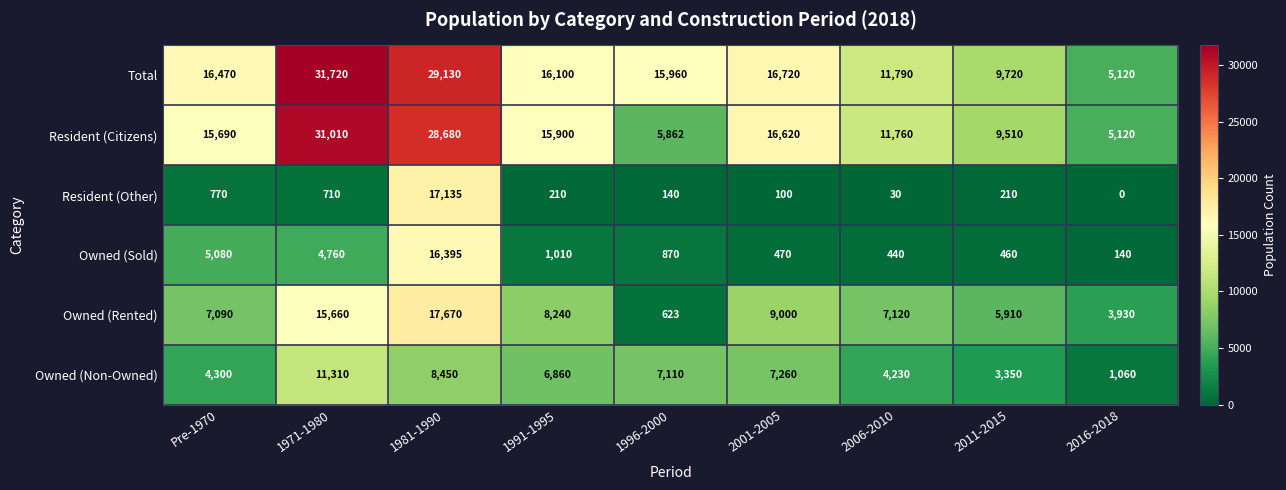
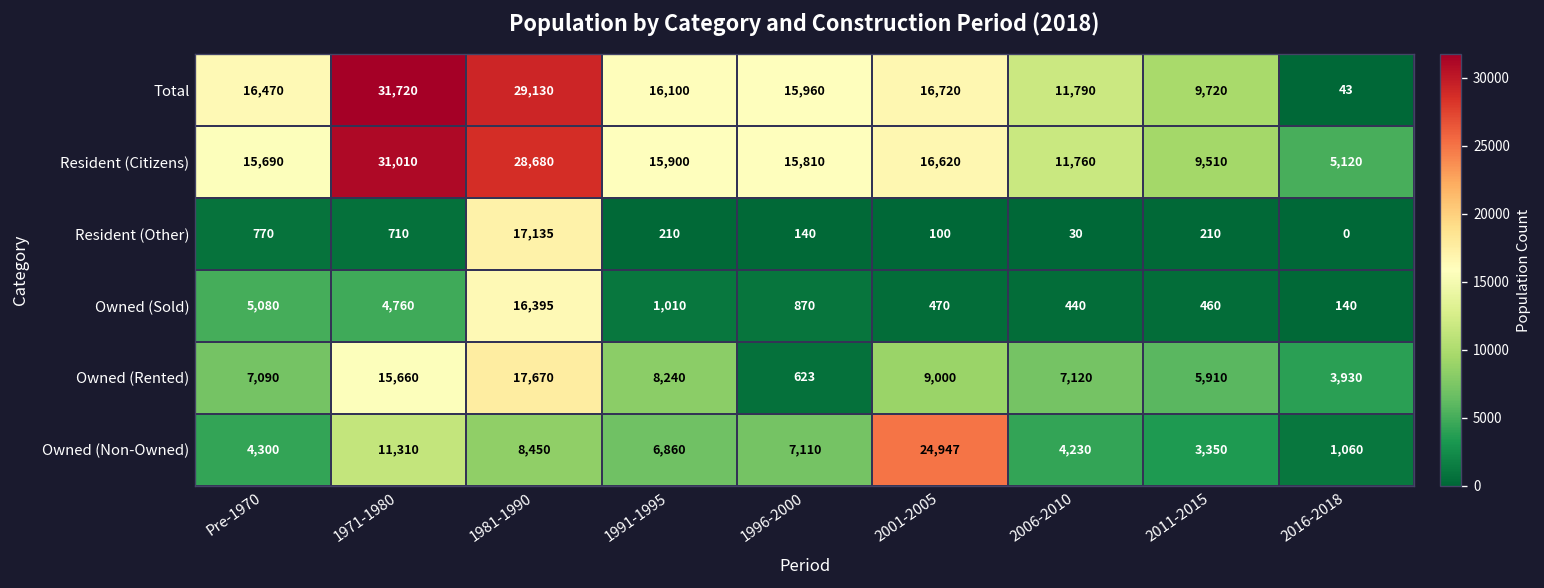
Total, 2016-2018: 5,120 -> 43
Resident (Citizens), 1996-2000: 5,862 -> 15,810
Owned (Non-Owned), 2001-2005: 7,260 -> 24,947
